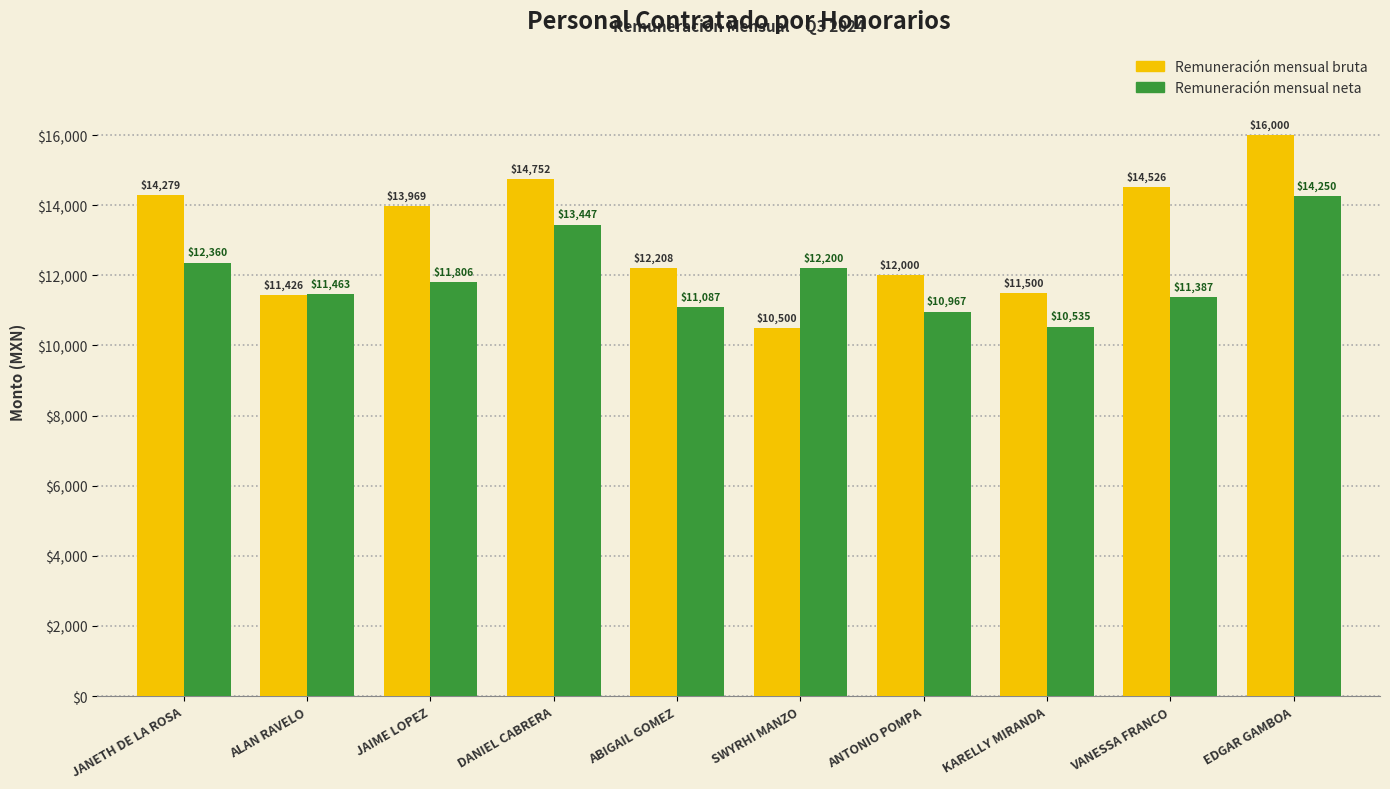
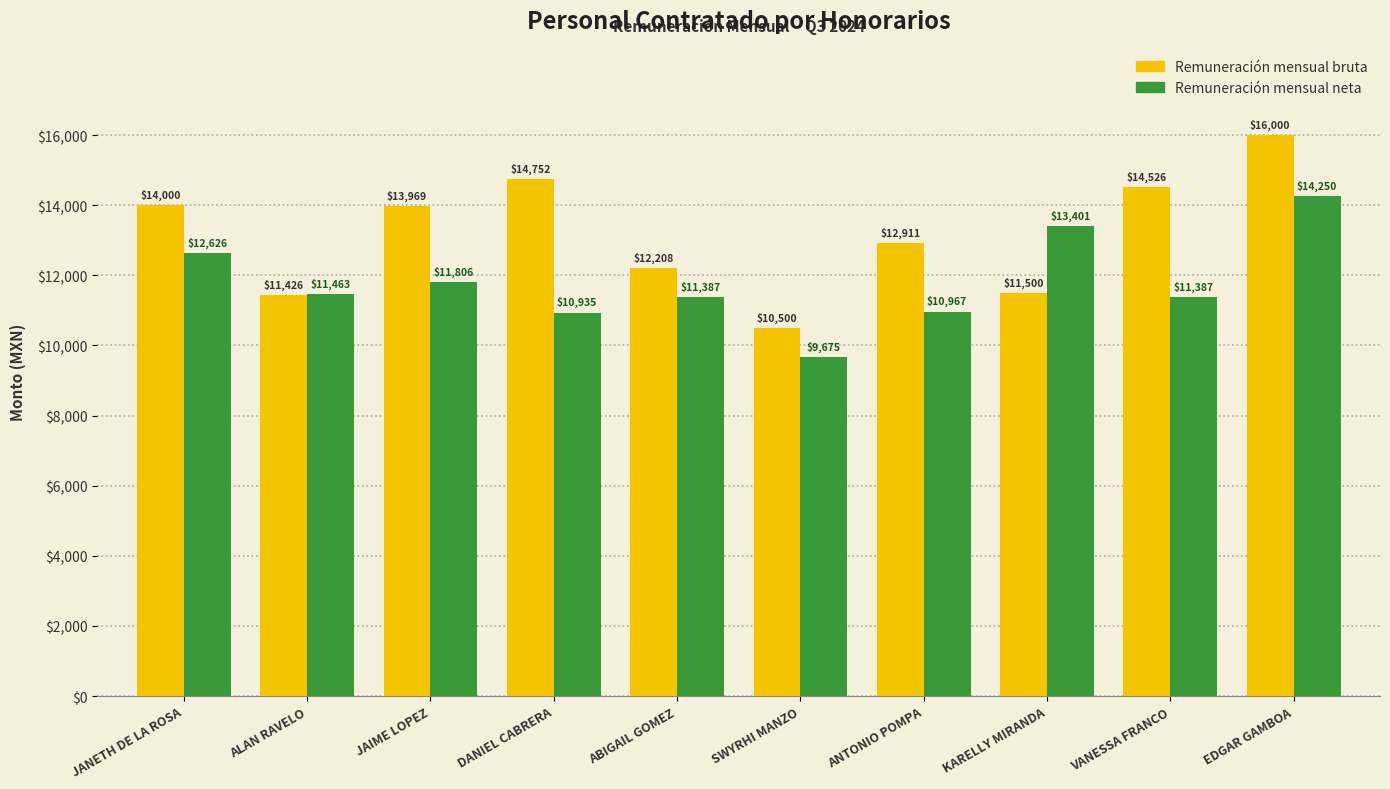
Remuneración mensual bruta, JANETH DE LA ROSA: $14,279 -> $14,000
Remuneración mensual neta, JANETH DE LA ROSA: $12,360 -> $12,626
Remuneración mensual neta, DANIEL CABRERA: $13,447 -> $10,935
Remuneración mensual neta, ABIGAIL GOMEZ: $11,087 -> $11,387
Remuneración mensual neta, SWYRHI MANZO: $12,200 -> $9,675
Remuneración mensual bruta, ANTONIO POMPA: $12,000 -> $12,911
Remuneración mensual neta, KARELLY MIRANDA: $10,535 -> $13,401
